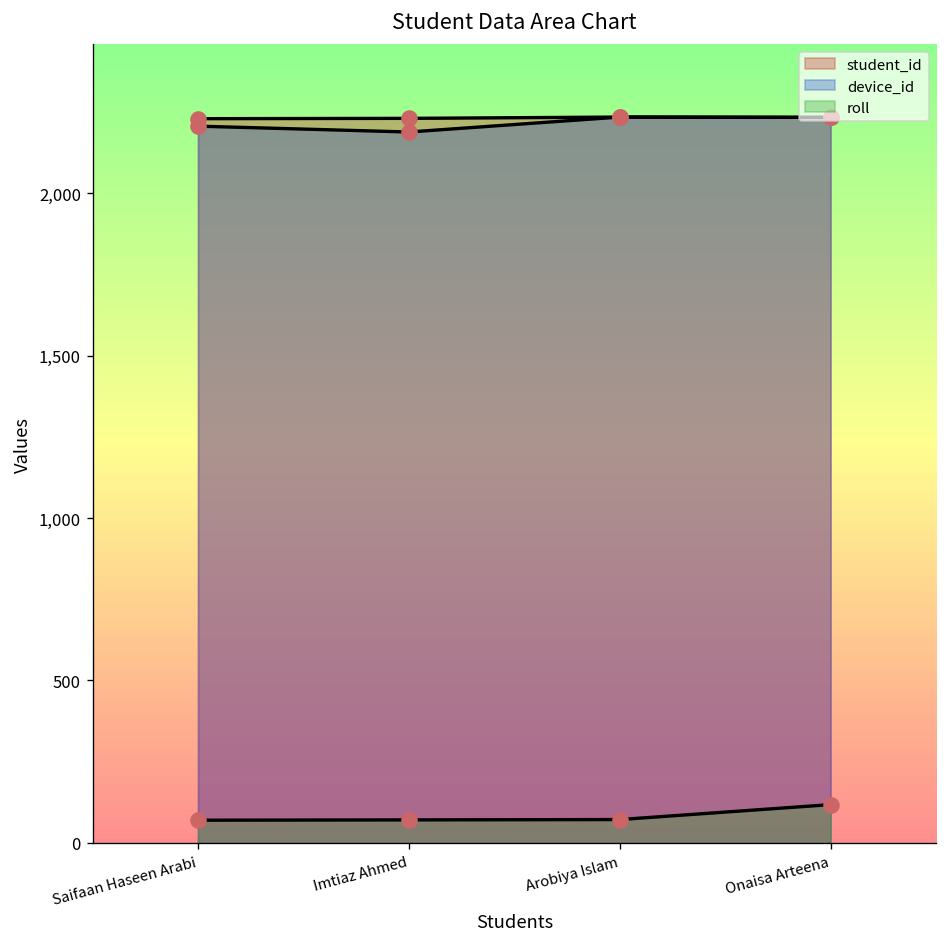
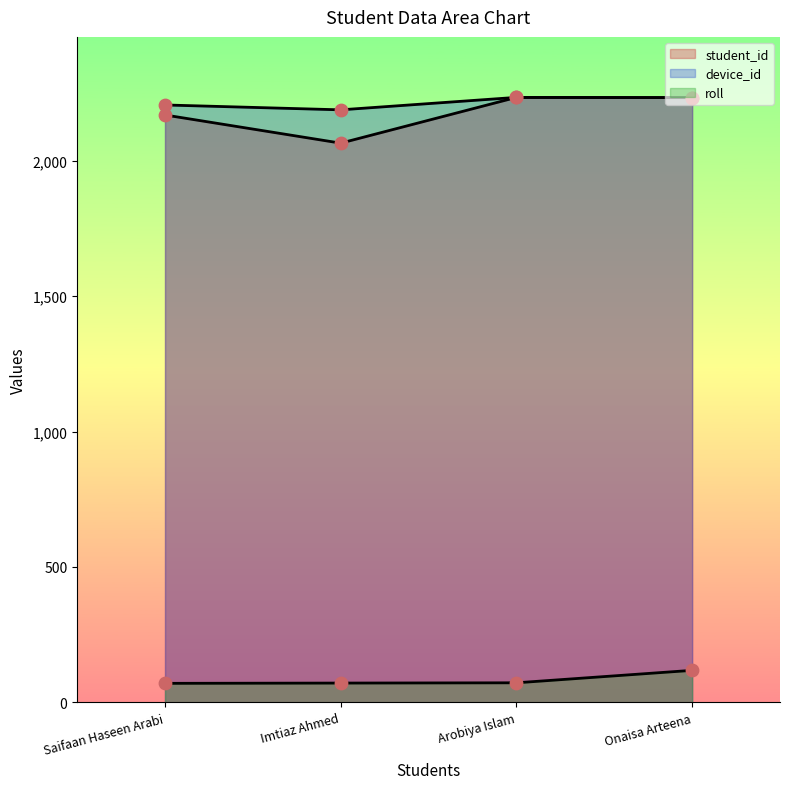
student_id, Saifaan Haseen Arabi: 2,230 -> 2,170
student_id, Imtiaz Ahmed: 2,230 -> 2,070
